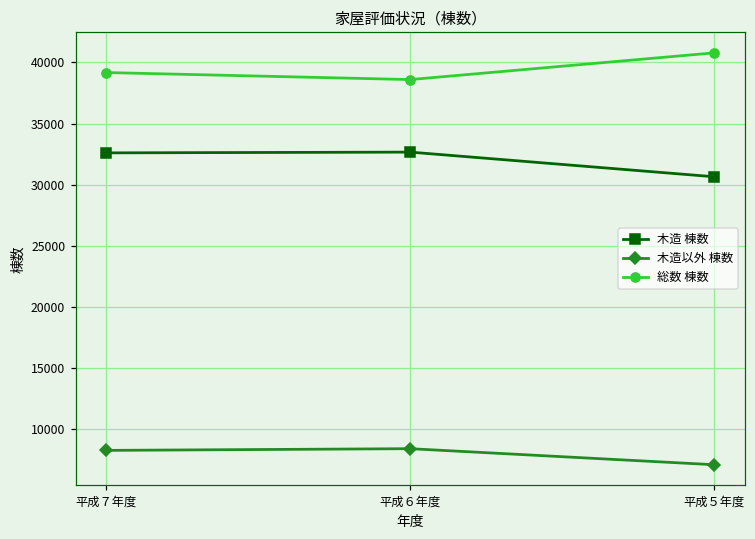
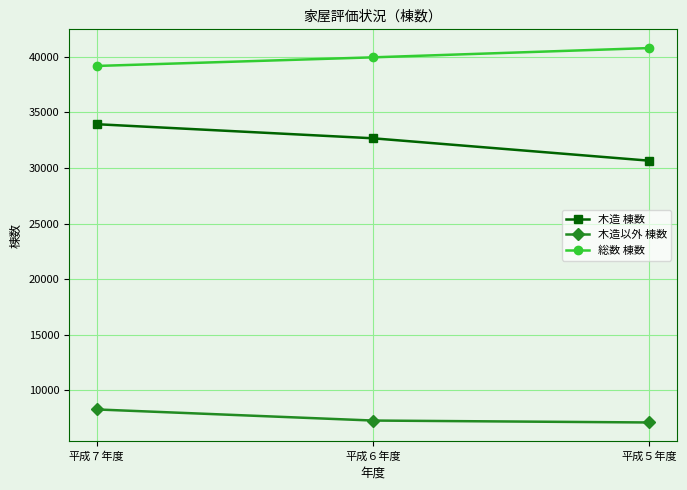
木造 棟数, 平成７年度: 32600 -> 33900
木造以外 棟数, 平成６年度: 8400 -> 7300
総数 棟数, 平成６年度: 38600 -> 39900
